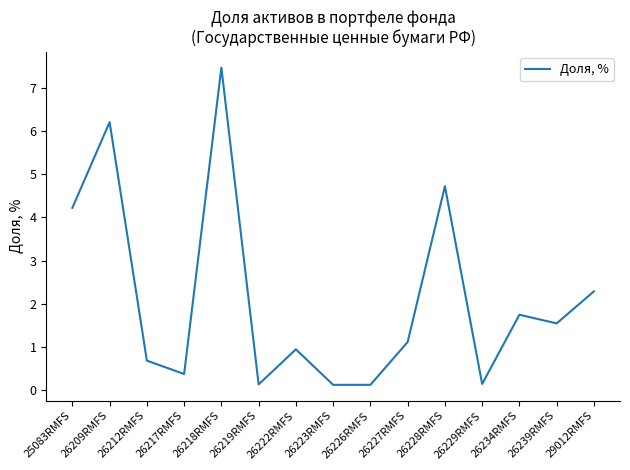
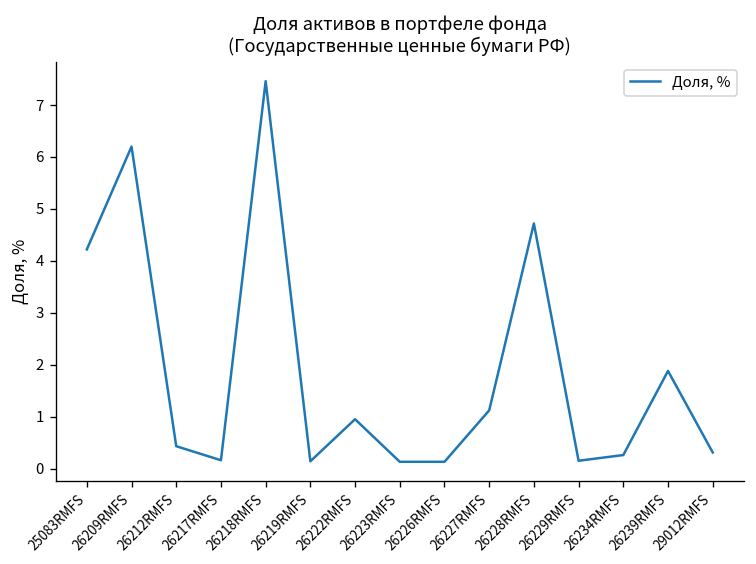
26212RMFS: 0.7 -> 0.4
26217RMFS: 0.4 -> 0.2
26234RMFS: 1.8 -> 0.3
26239RMFS: 1.6 -> 1.9
29012RMFS: 2.3 -> 0.3
